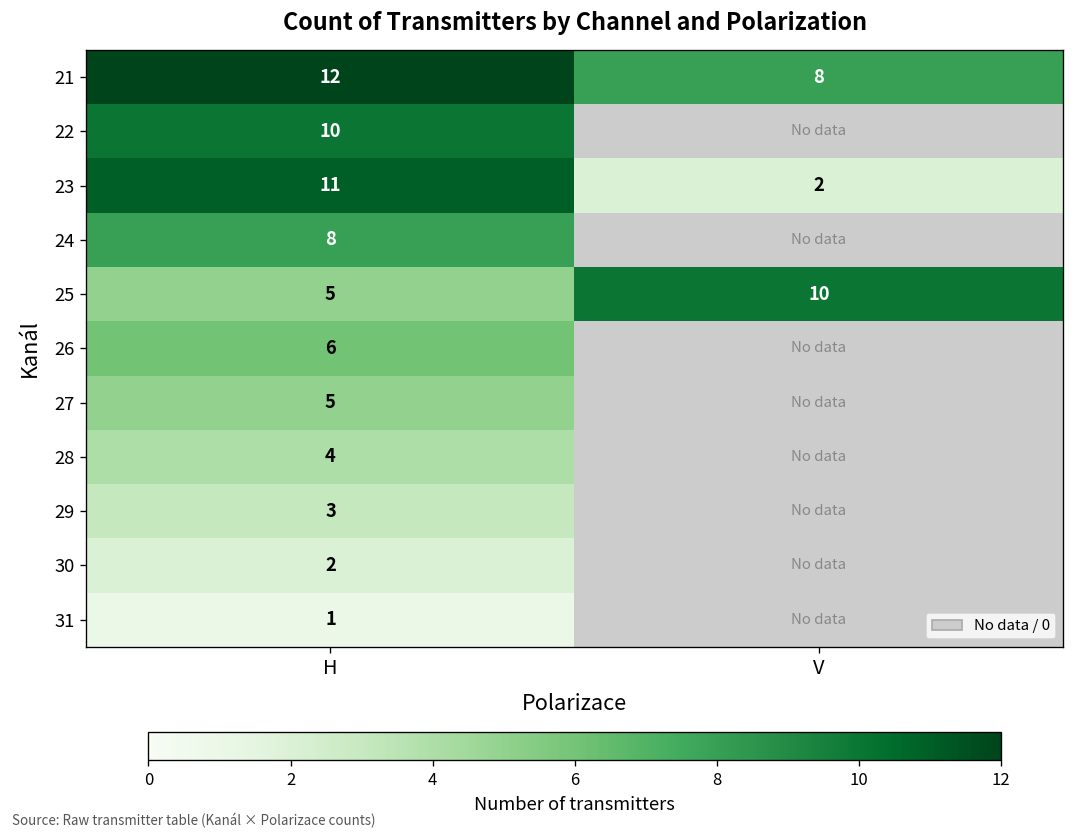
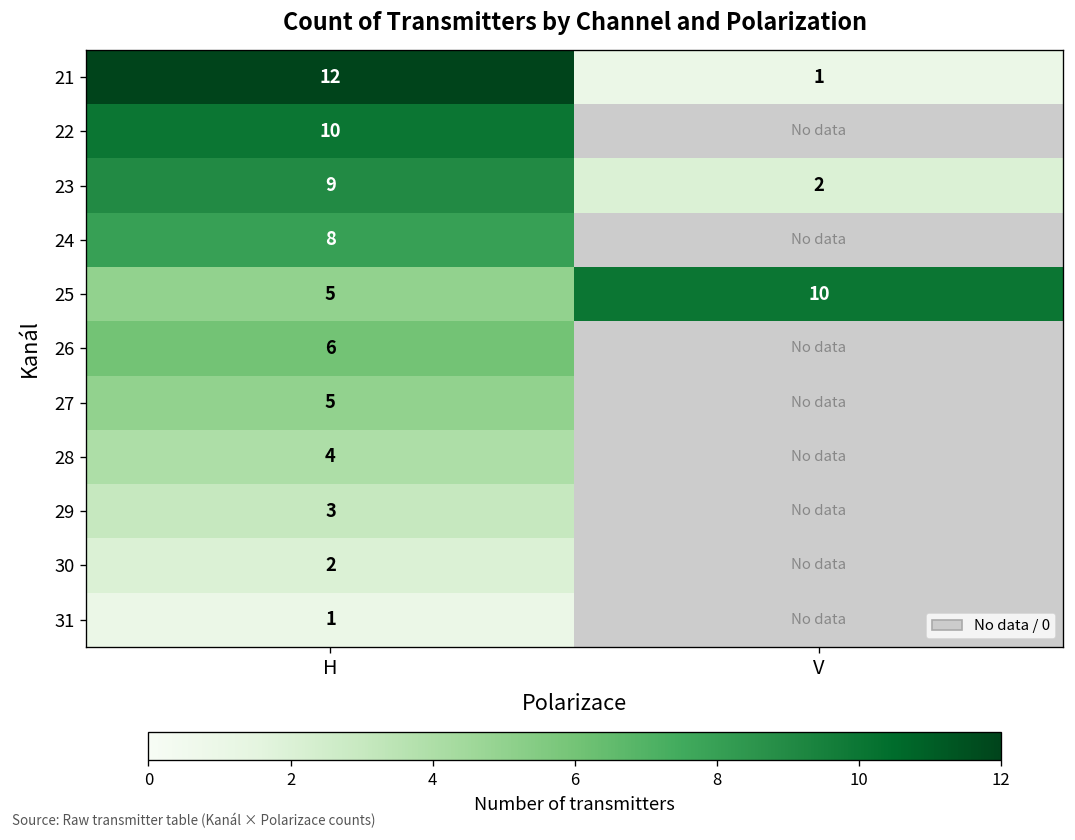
21, V: 8 -> 1
23, H: 11 -> 9
